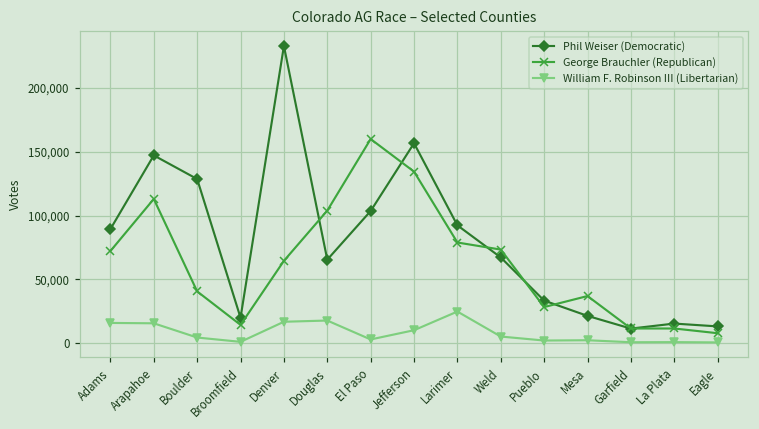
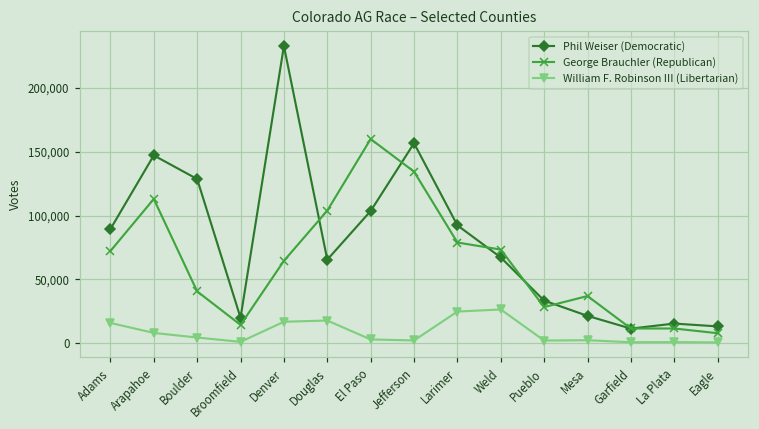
William F. Robinson III (Libertarian), Arapahoe: 16,000 -> 8,000
William F. Robinson III (Libertarian), Jefferson: 10,000 -> 2,000
William F. Robinson III (Libertarian), Weld: 5,000 -> 26,000
